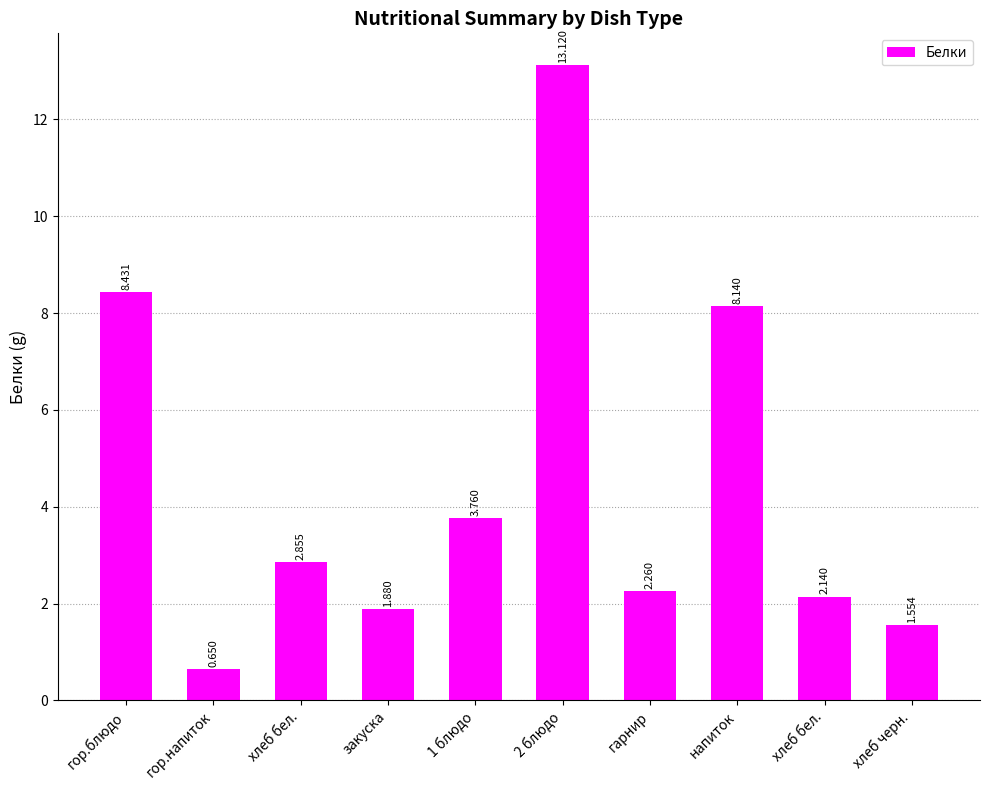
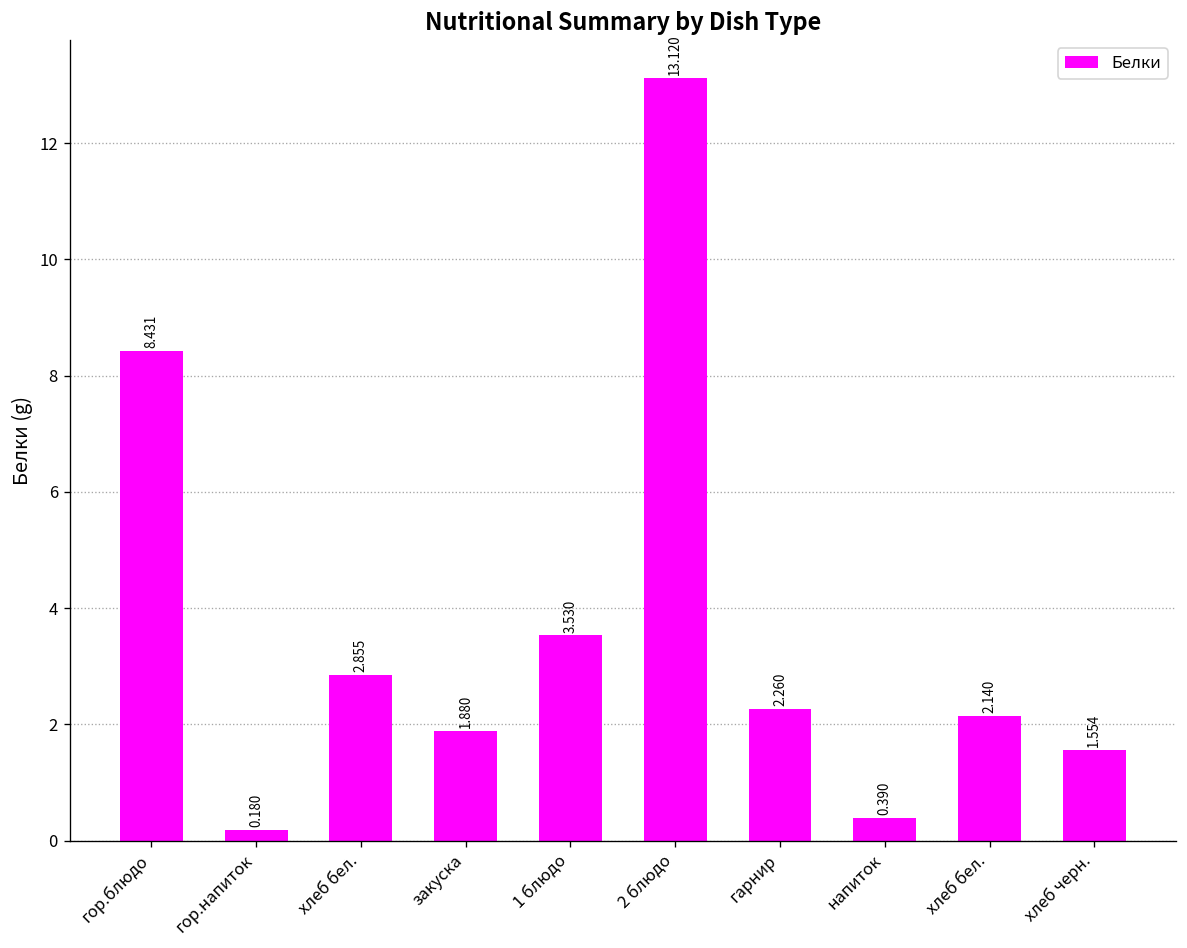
гор.напиток: 0.650 -> 0.180
1 блюдо: 3.760 -> 3.530
напиток: 8.140 -> 0.390
